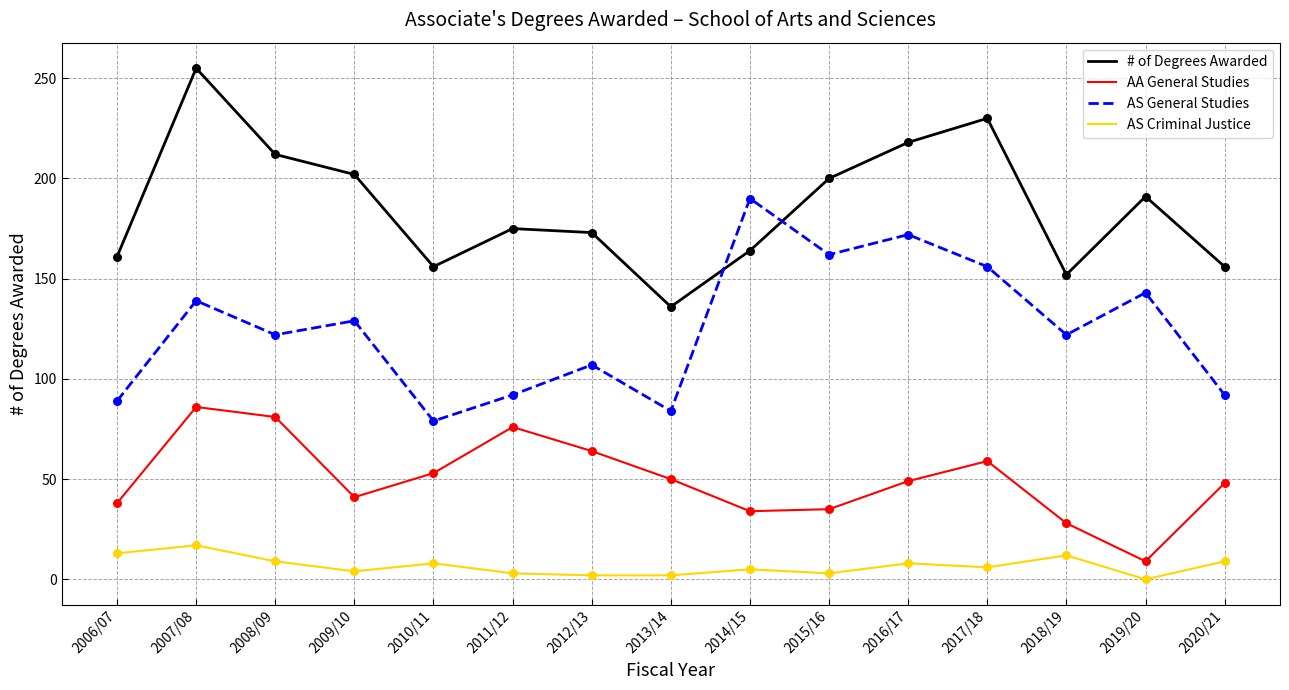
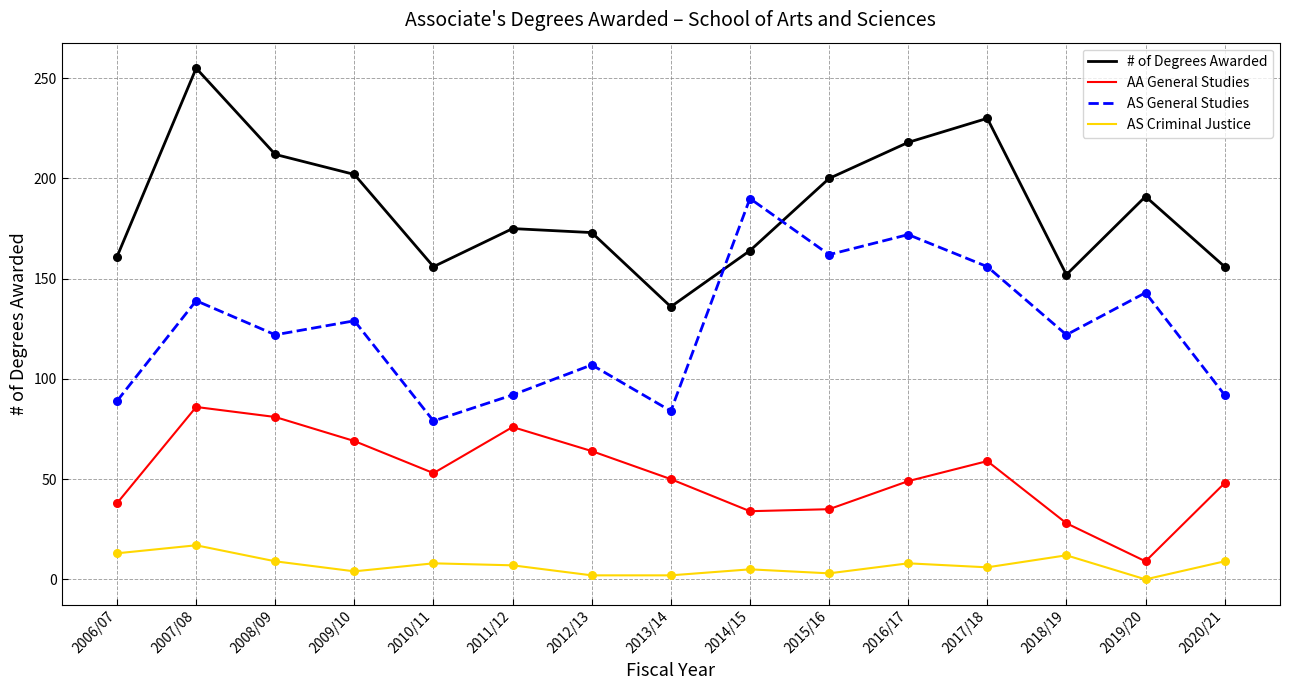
AA General Studies, 2009/10: 41 -> 69
AS Criminal Justice, 2011/12: 3 -> 7
